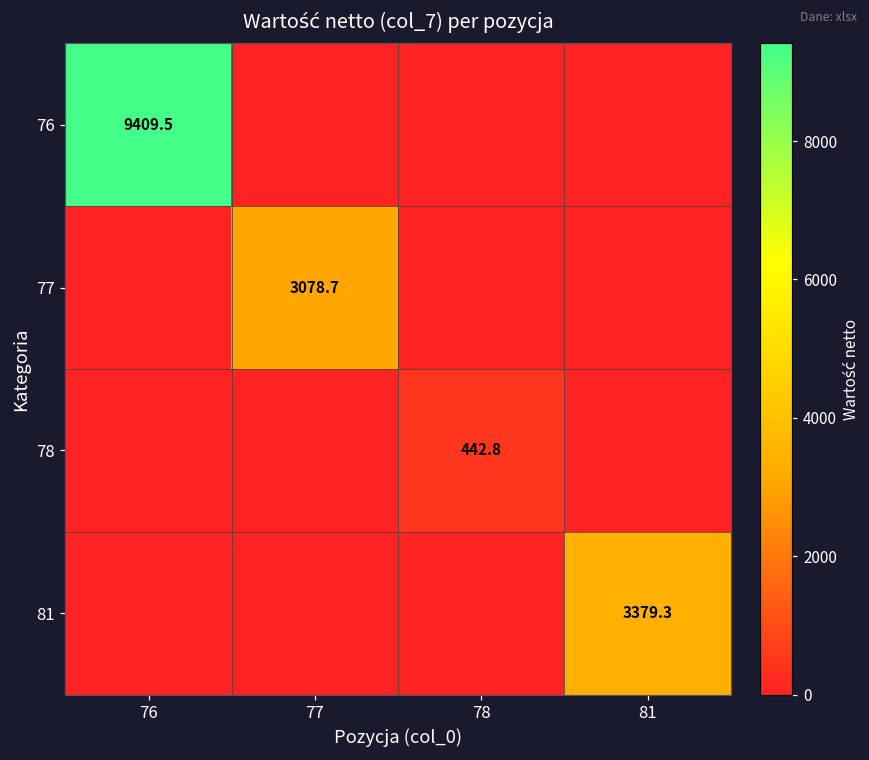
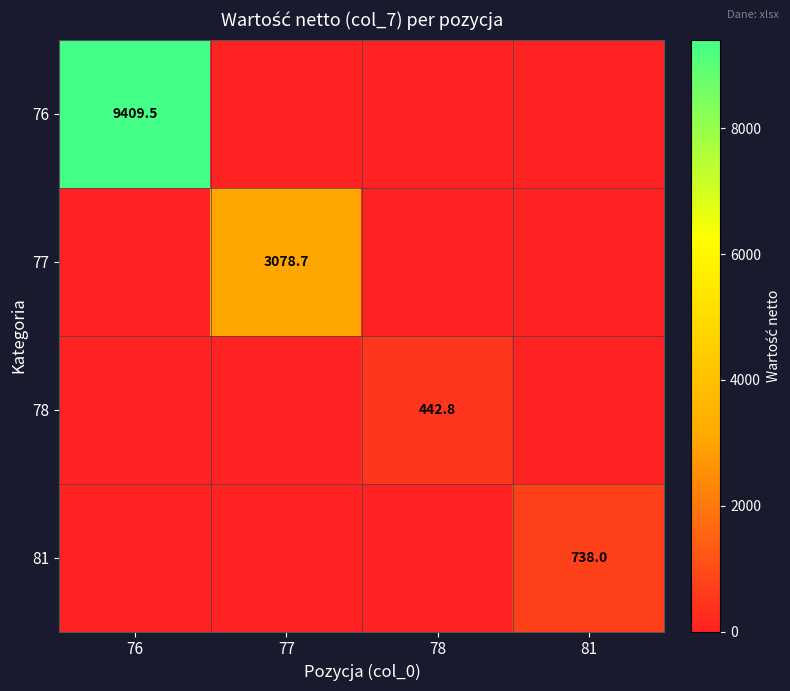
81, 81: 3379.3 -> 738.0
